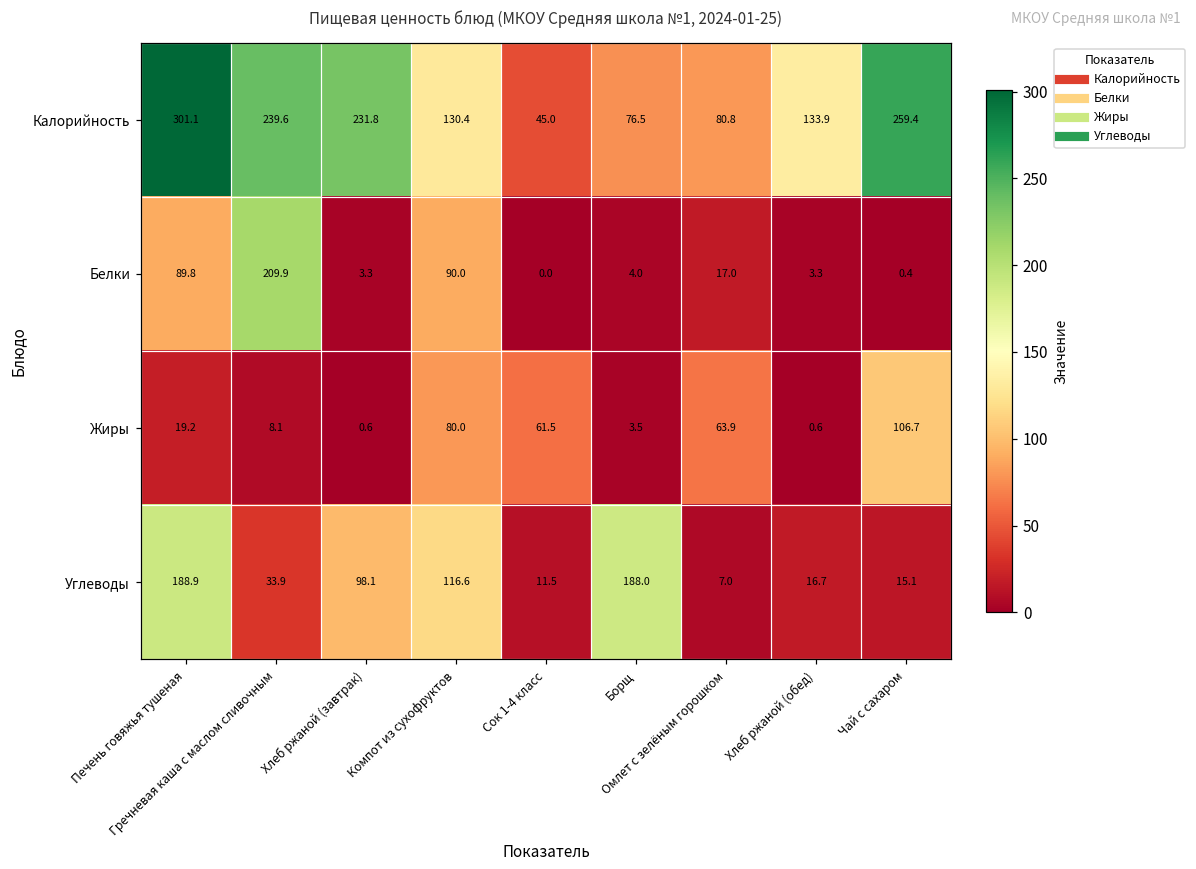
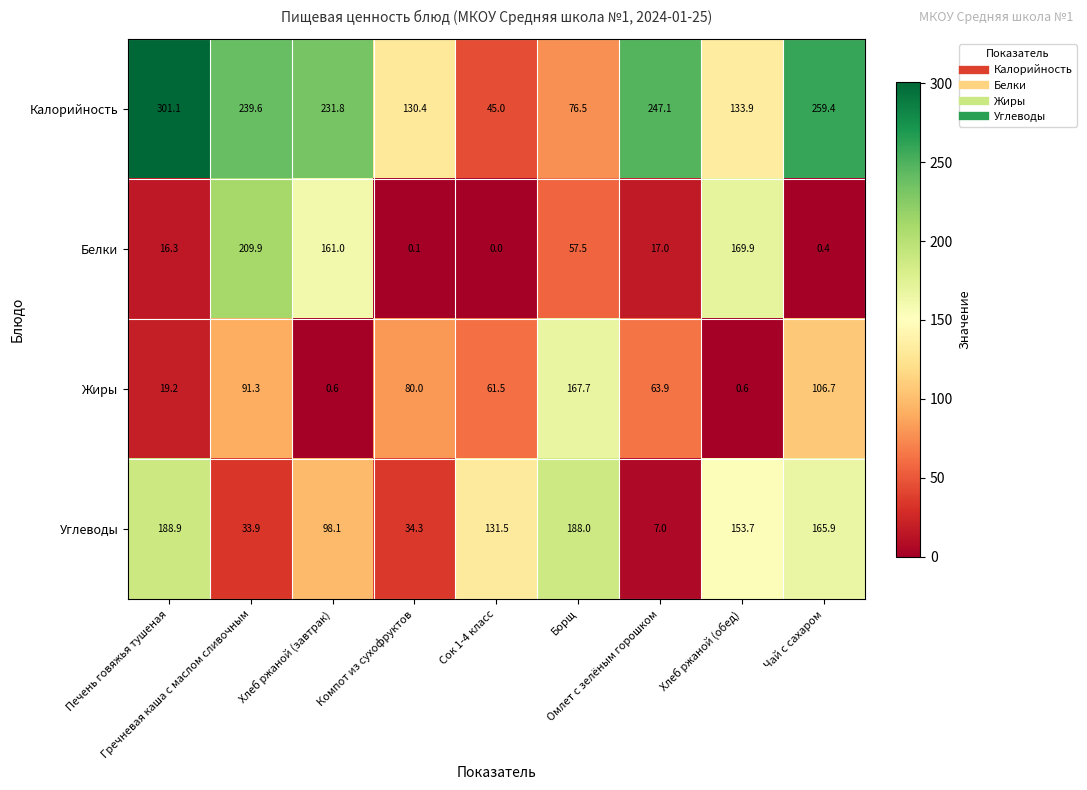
Калорийность, Омлет с зелёным горошком: 80.8 -> 247.1
Белки, Печень говяжья тушеная: 89.8 -> 16.3
Белки, Хлеб ржаной (завтрак): 3.3 -> 161.0
Белки, Компот из сухофруктов: 90.0 -> 0.1
Белки, Борщ: 4.0 -> 57.5
Белки, Хлеб ржаной (обед): 3.3 -> 169.9
Жиры, Гречневая каша с маслом сливочным: 8.1 -> 91.3
Жиры, Борщ: 3.5 -> 167.7
Углеводы, Компот из сухофруктов: 116.6 -> 34.3
Углеводы, Сок 1-4 класс: 11.5 -> 131.5
Углеводы, Хлеб ржаной (обед): 16.7 -> 153.7
Углеводы, Чай с сахаром: 15.1 -> 165.9
